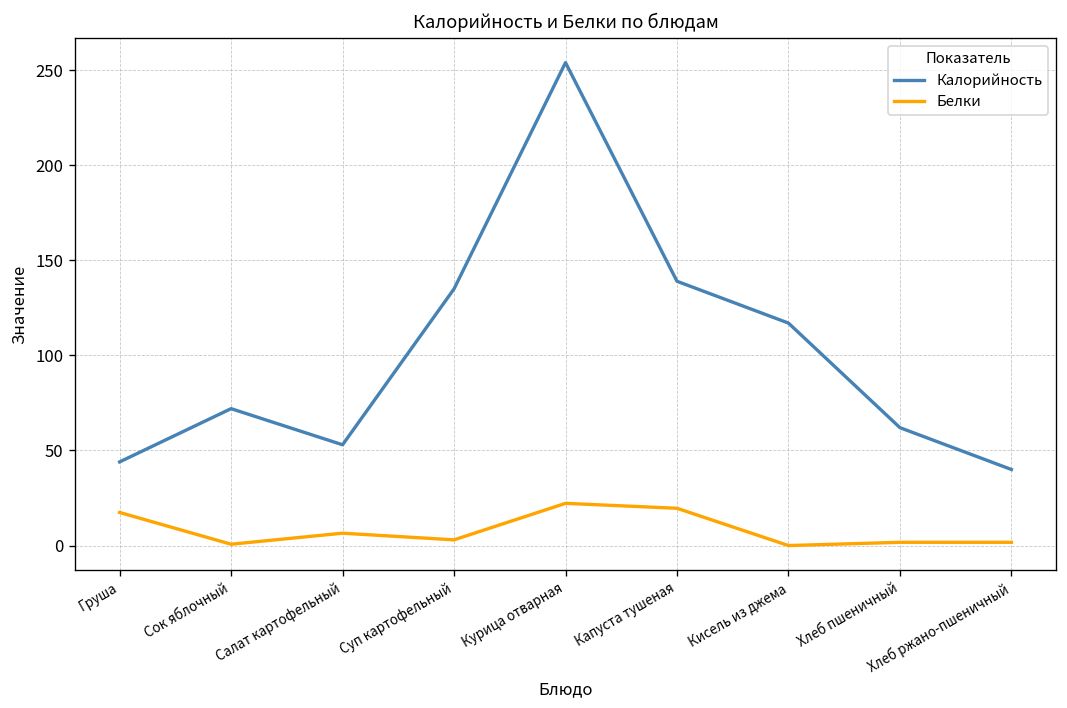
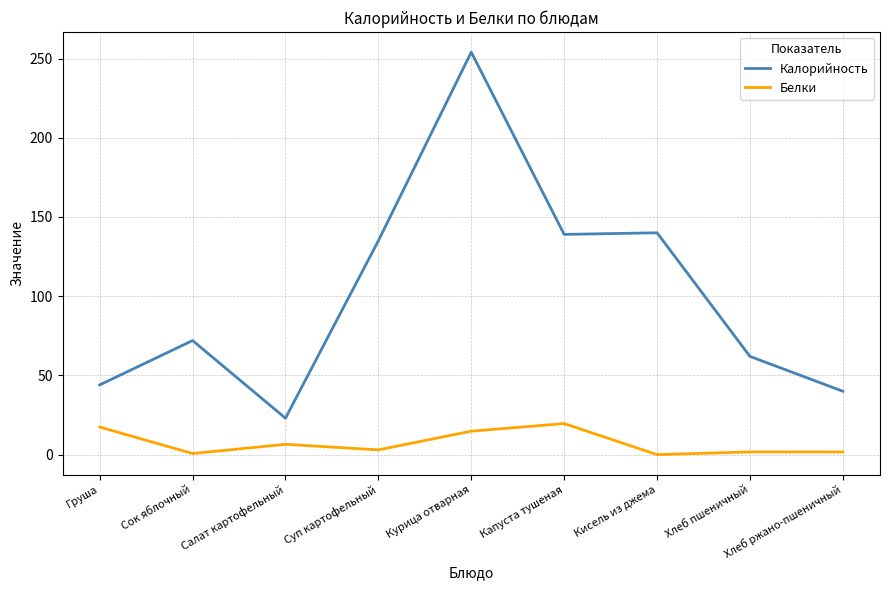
Калорийность, Салат картофельный: 53 -> 23
Белки, Курица отварная: 22 -> 15
Калорийность, Кисель из джема: 117 -> 140
